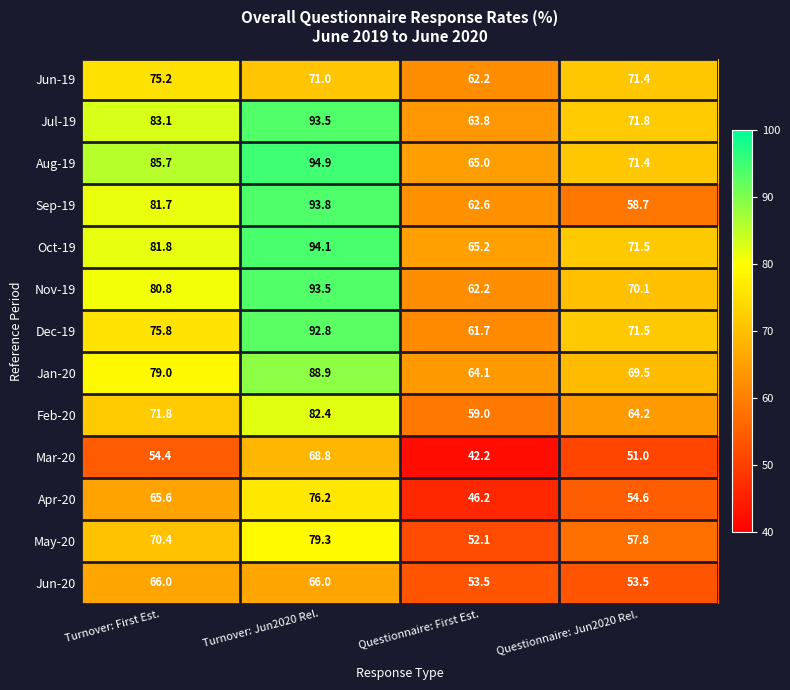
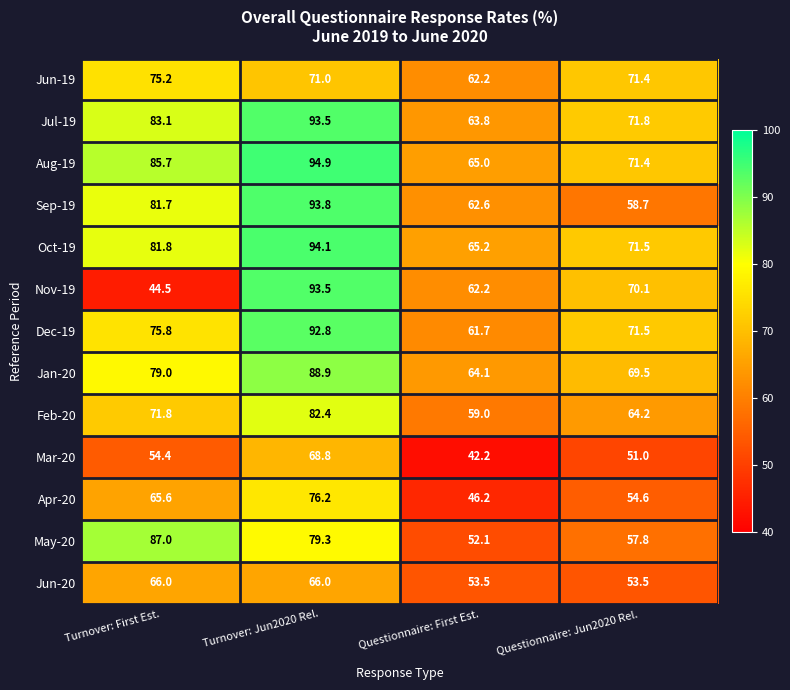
Nov-19, Turnover: First Est.: 80.8 -> 44.5
May-20, Turnover: First Est.: 70.4 -> 87.0
